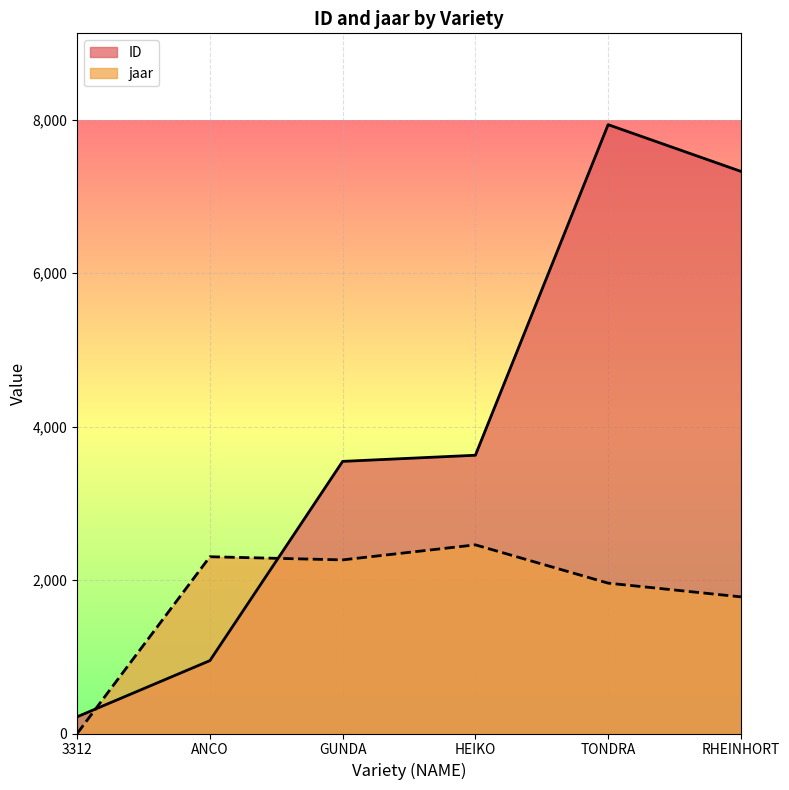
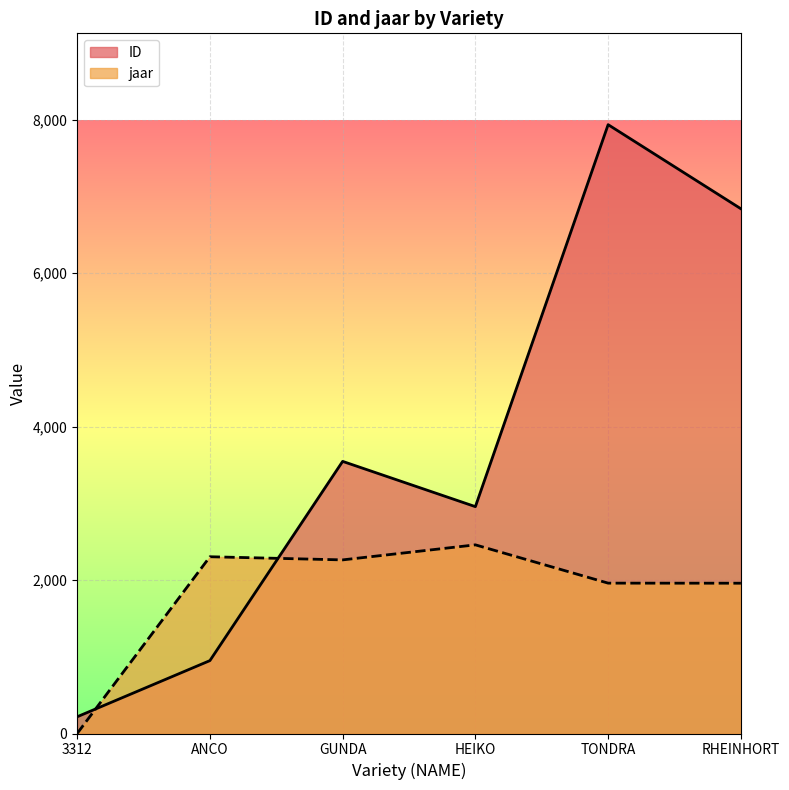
ID, HEIKO: 3,600 -> 3,000
ID, RHEINHORT: 7,300 -> 6,800
jaar, RHEINHORT: 1,800 -> 2,000
